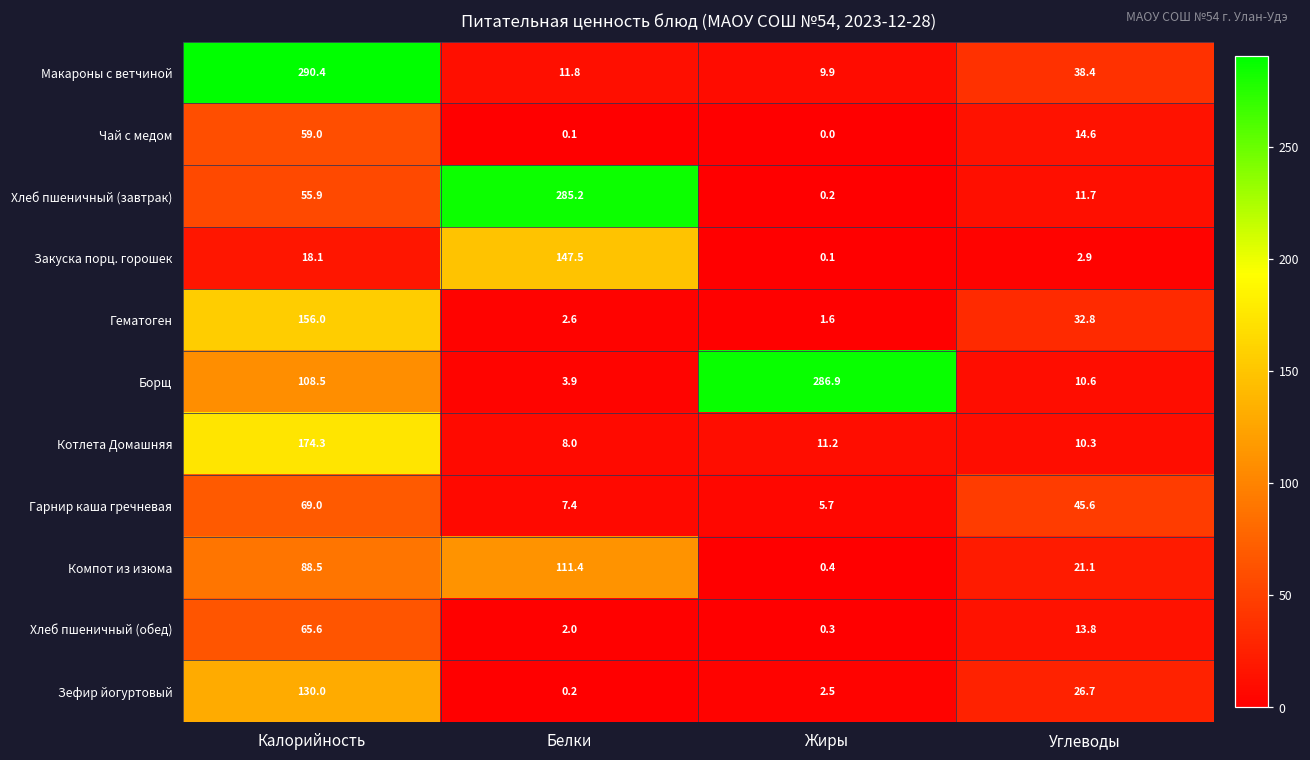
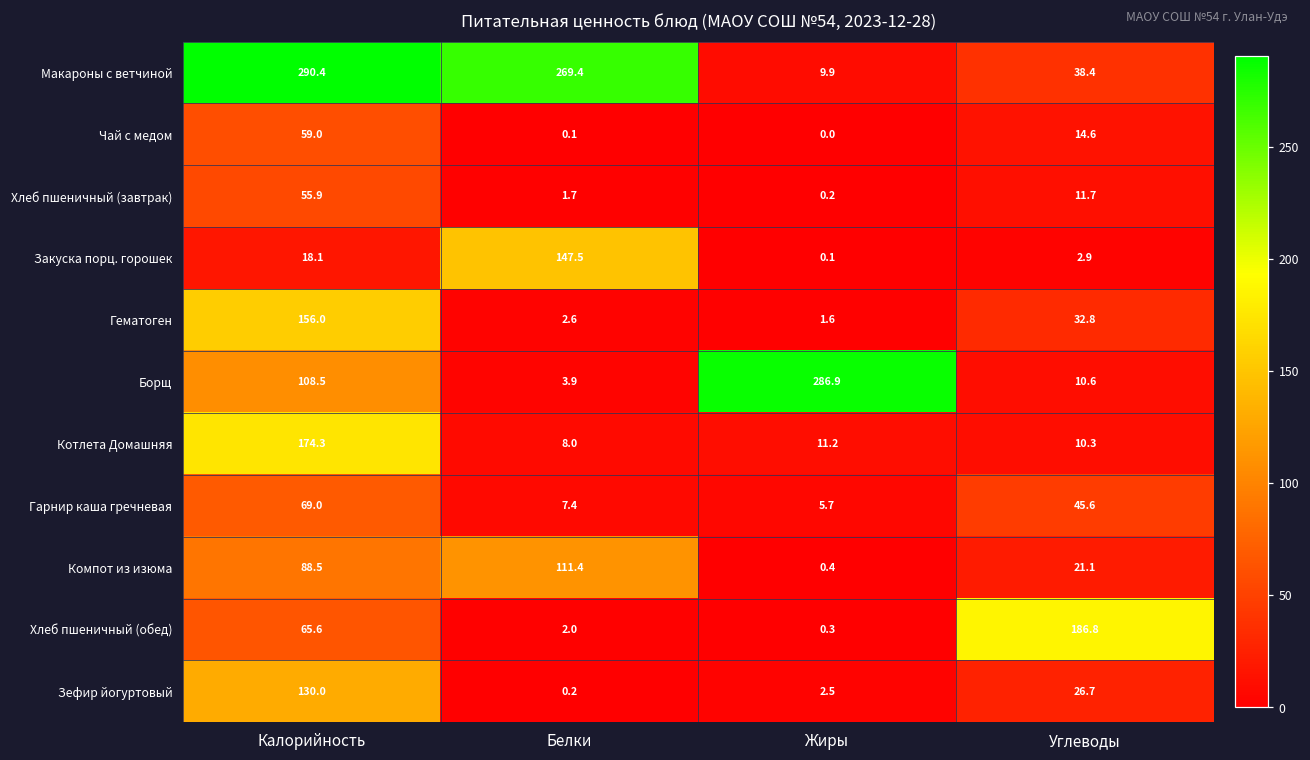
Макароны с ветчиной, Белки: 11.8 -> 269.4
Хлеб пшеничный (завтрак), Белки: 285.2 -> 1.7
Хлеб пшеничный (обед), Углеводы: 13.8 -> 186.8
